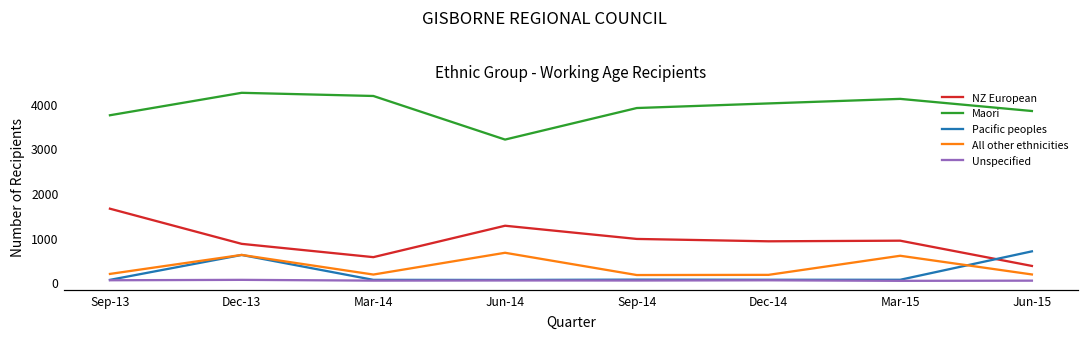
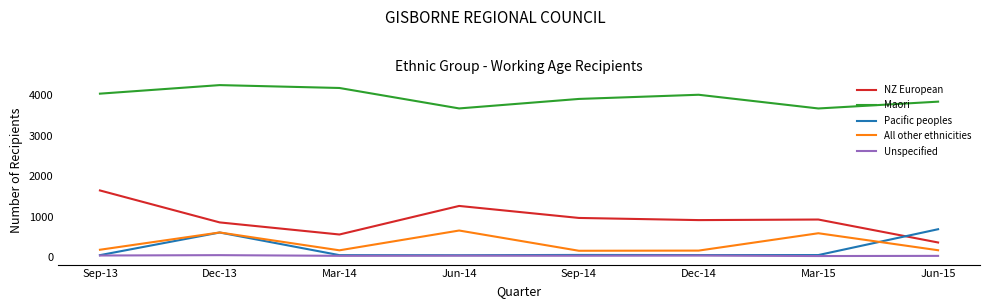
Maori, Sep-13: 3700 -> 4000
Maori, Jun-14: 3200 -> 3700
Maori, Mar-15: 4100 -> 3700
